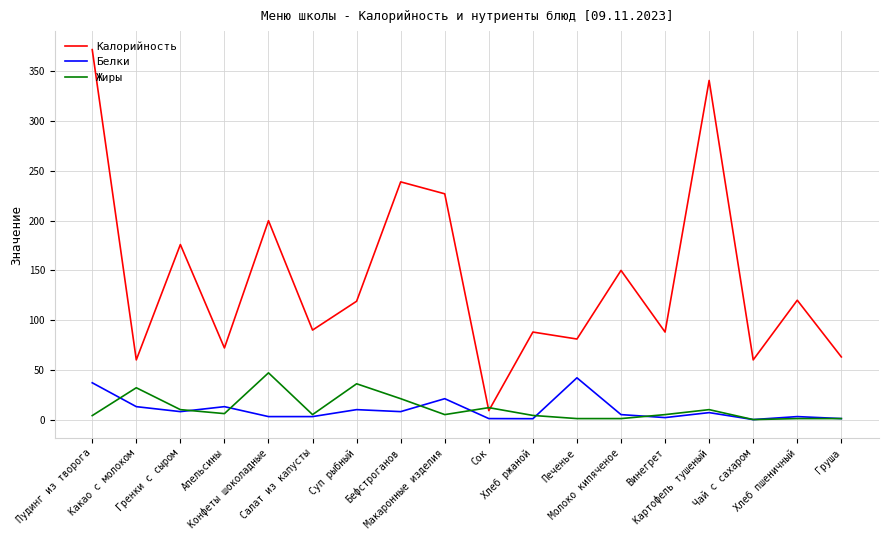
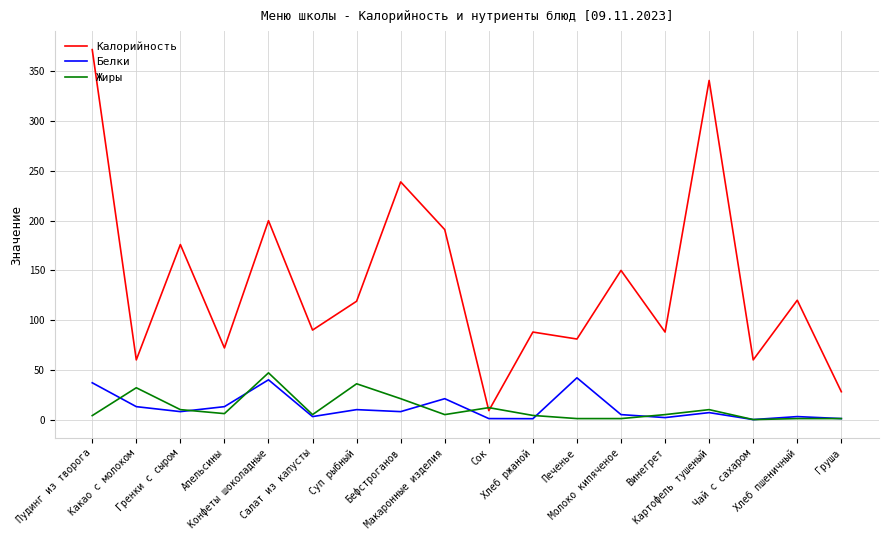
Белки, Конфеты шоколадные: 0 -> 40
Калорийность, Макаронные изделия: 230 -> 190
Калорийность, Груша: 60 -> 30
